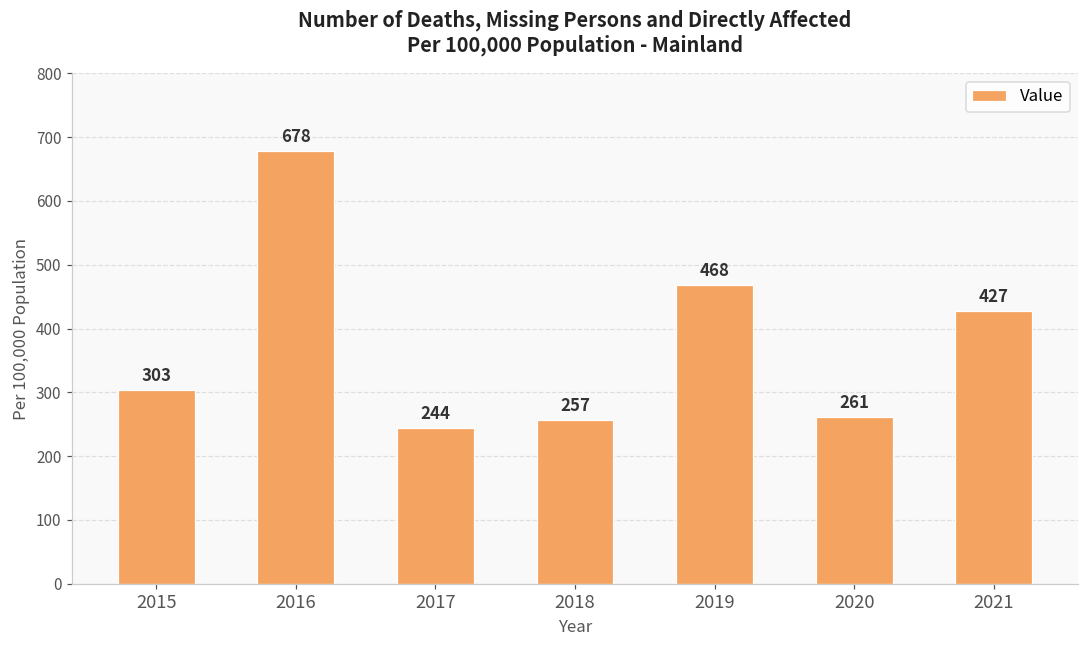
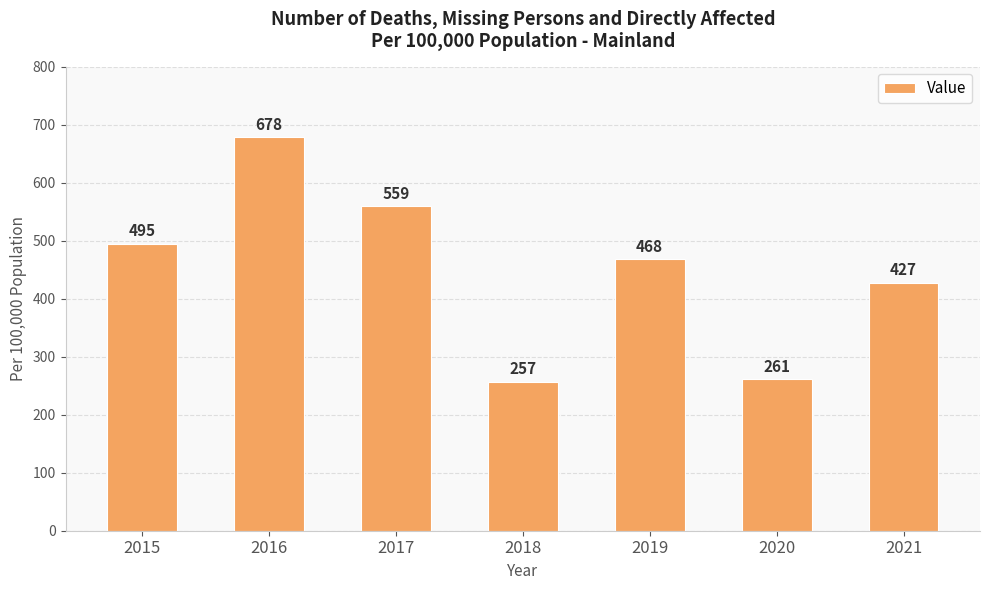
2015: 303 -> 495
2017: 244 -> 559
